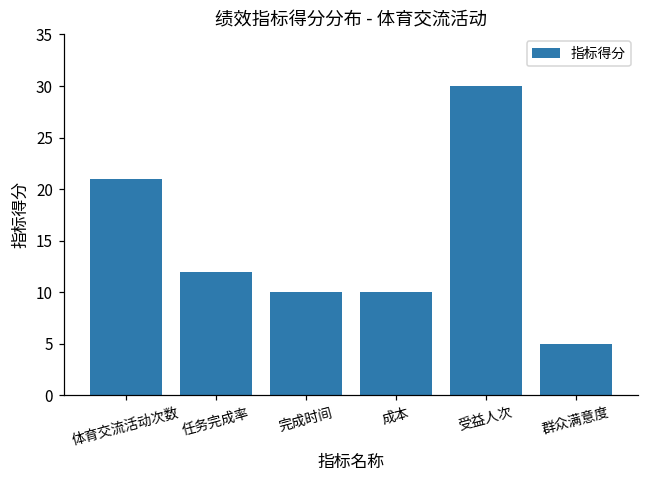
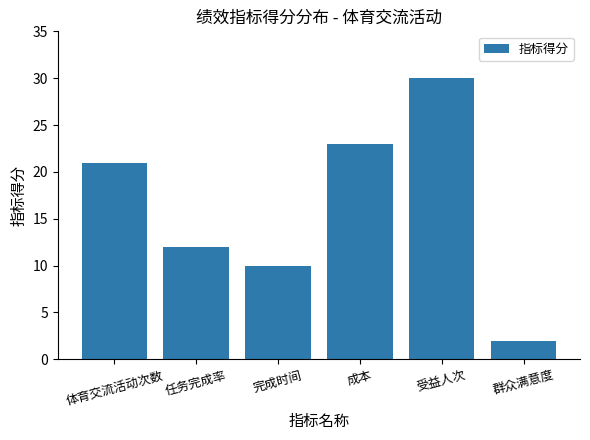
成本: 10 -> 23
群众满意度: 5 -> 2
